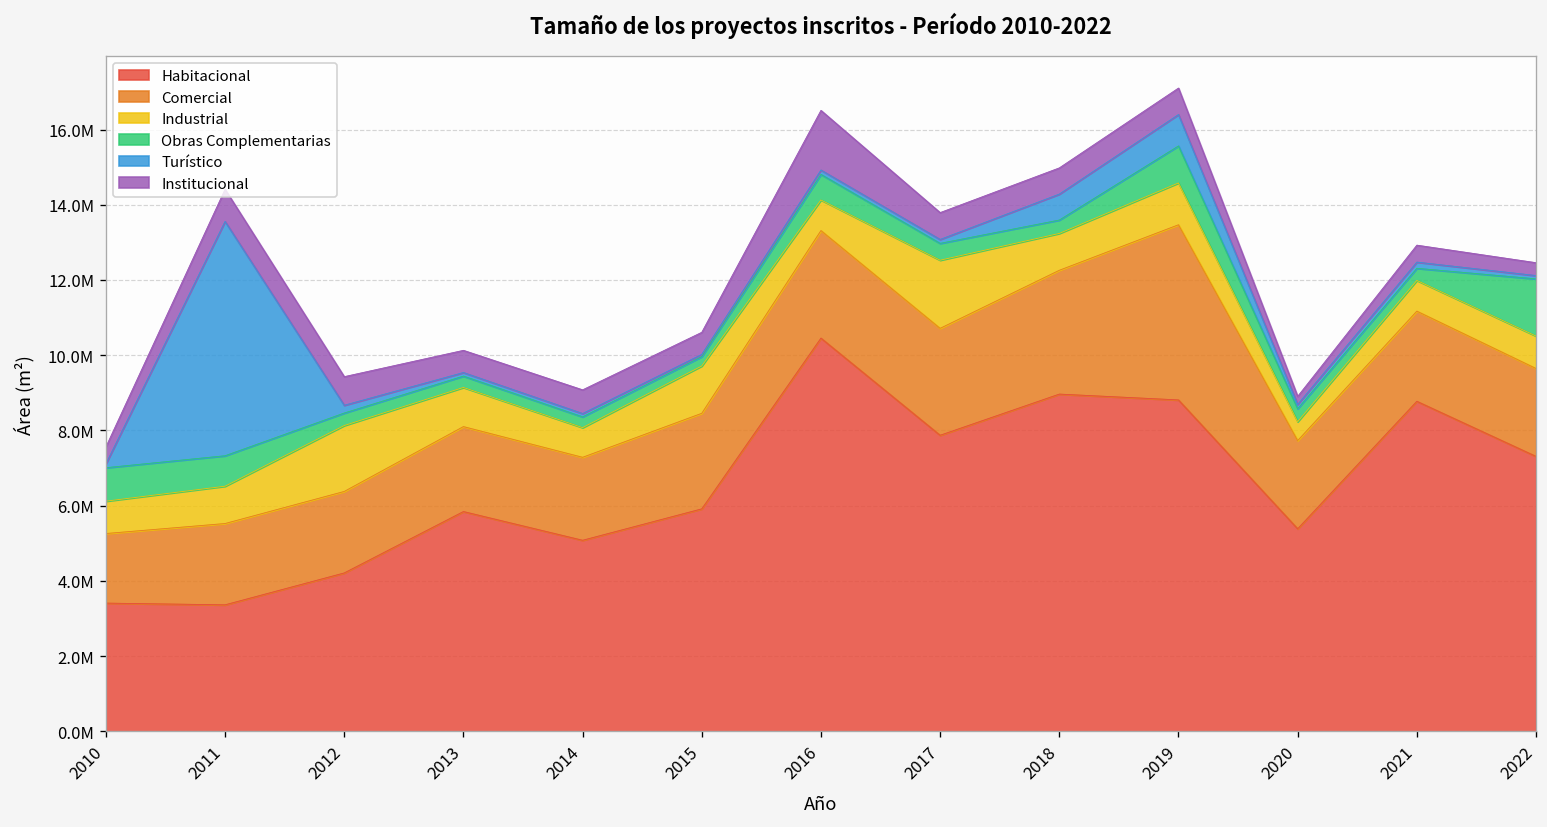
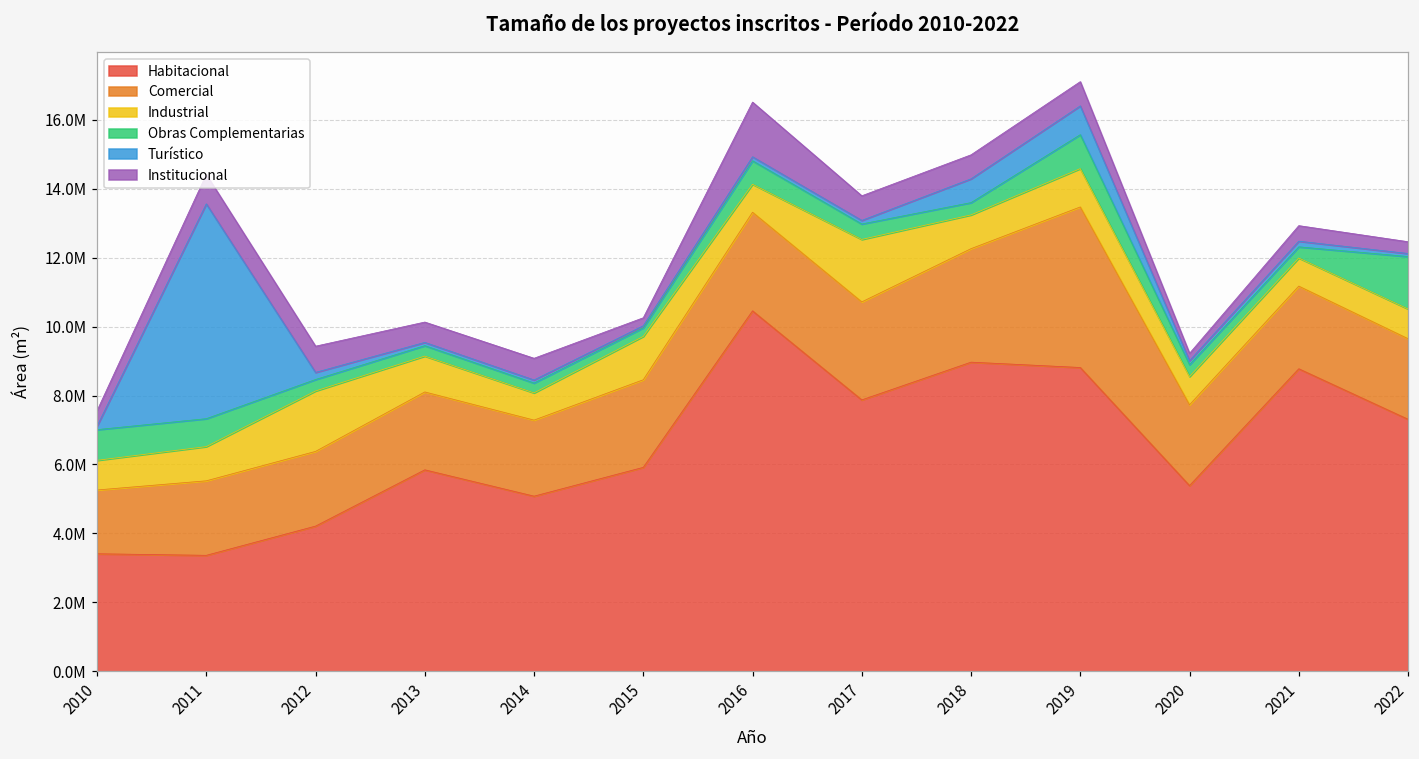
Institucional, 2015: 600000 -> 200000
Industrial, 2020: 500000 -> 800000
